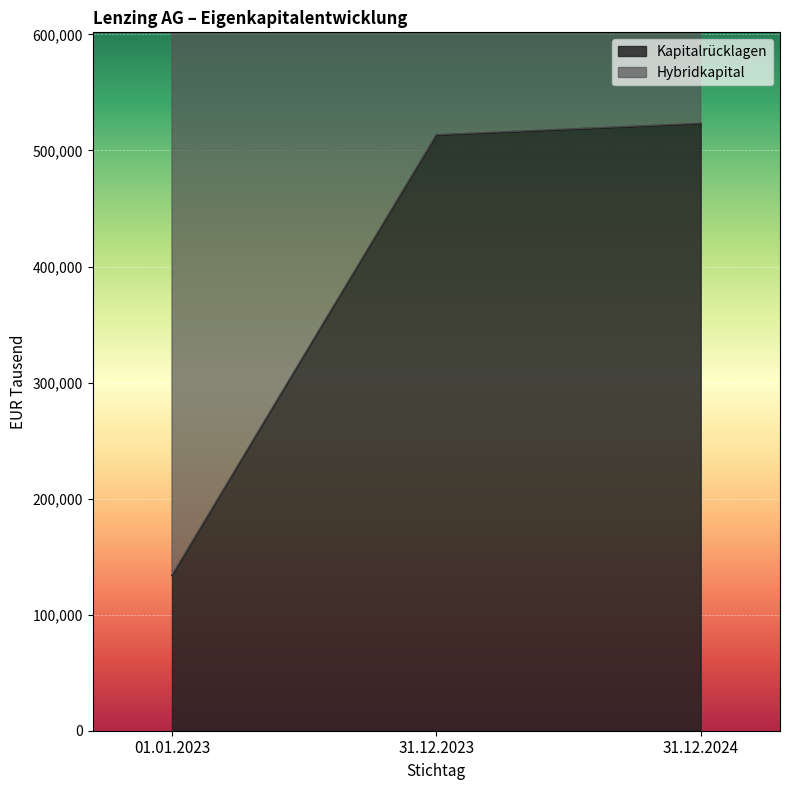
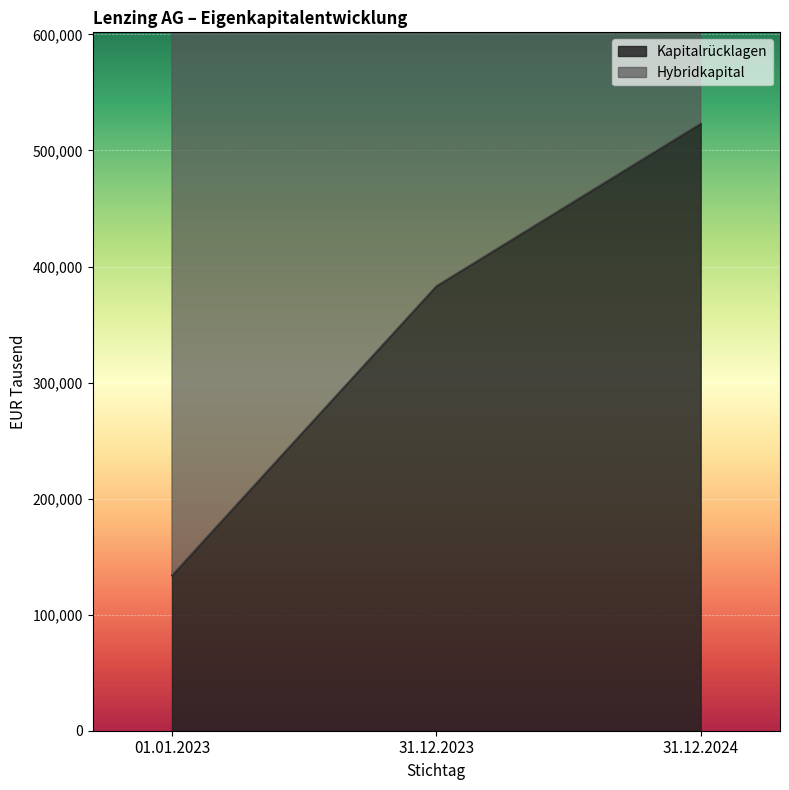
Kapitalrücklagen, 31.12.2023: 513,000 -> 383,000
